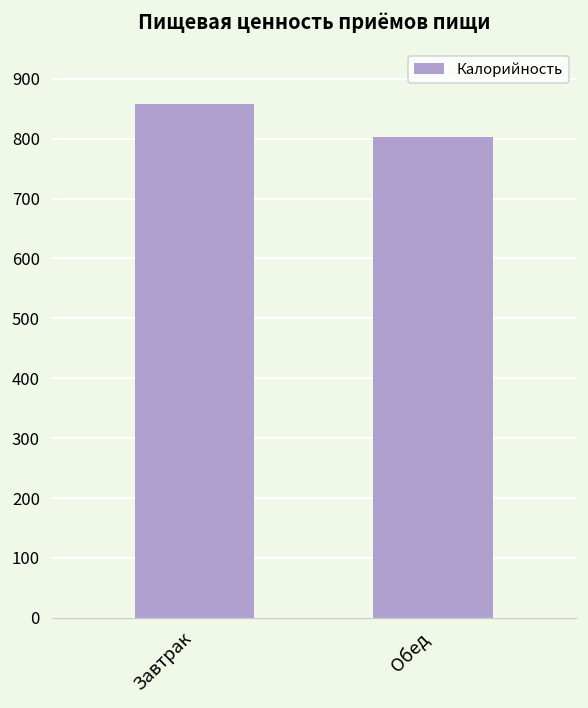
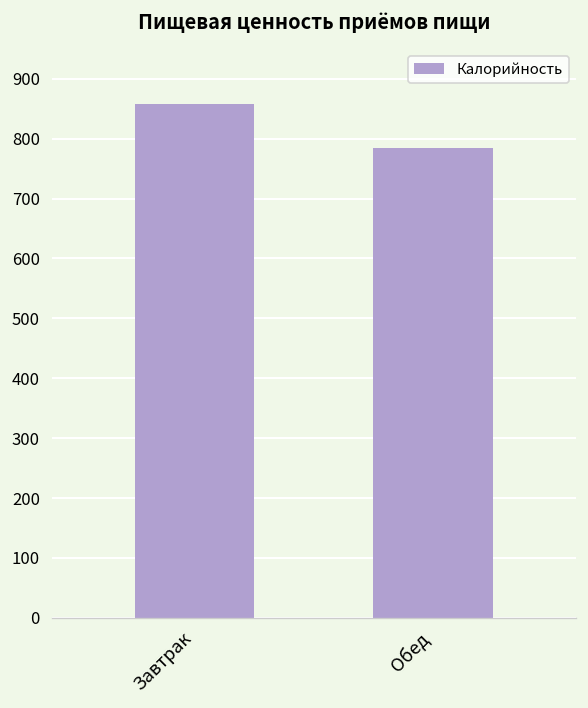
Обед: 800 -> 780
